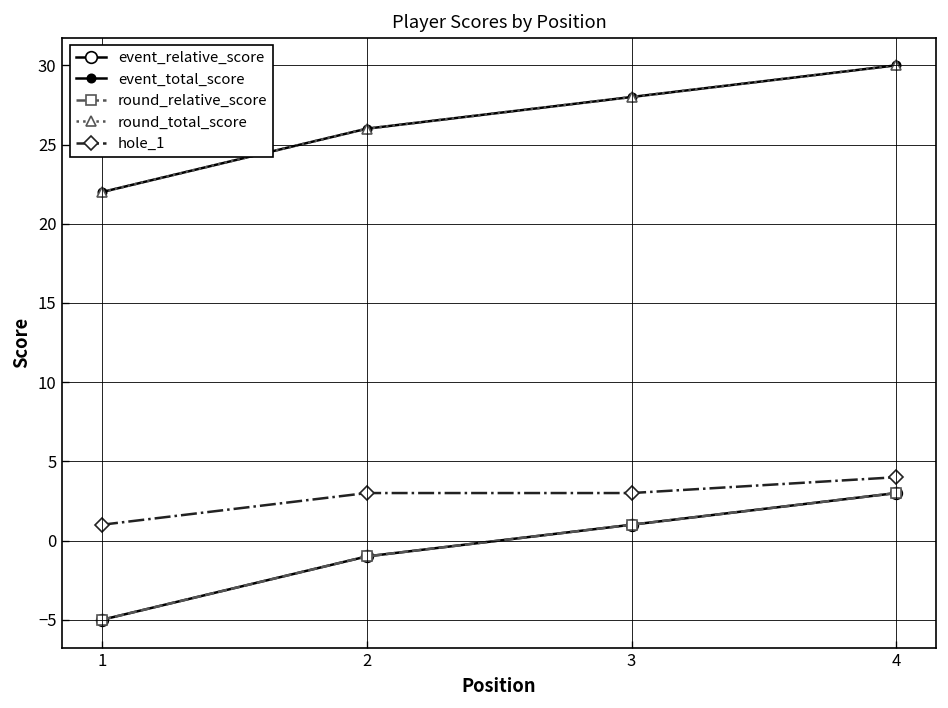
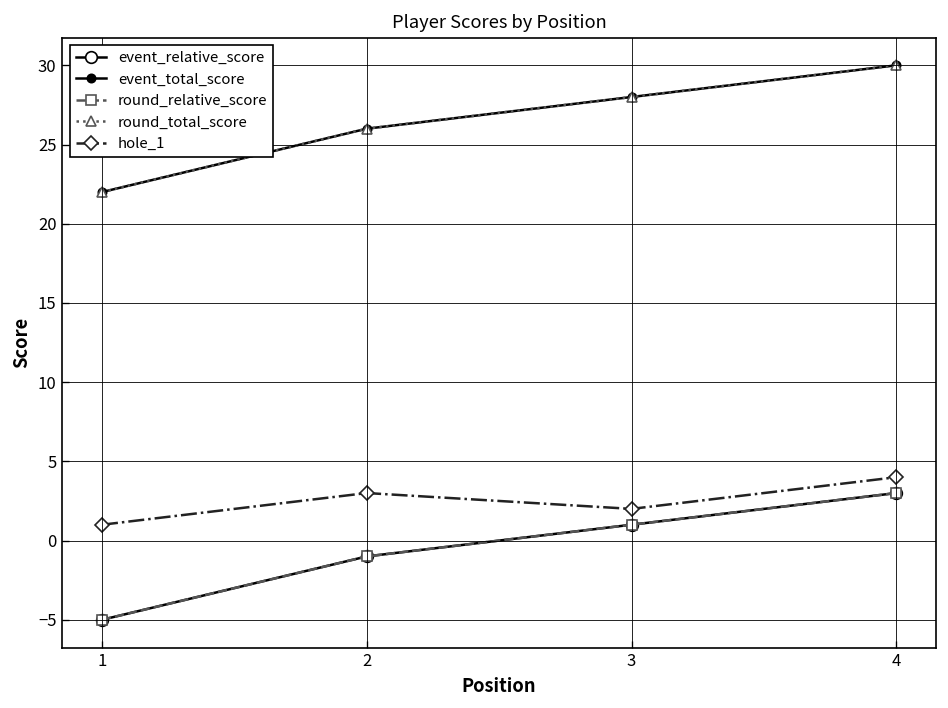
hole_1, 3: 3 -> 2
